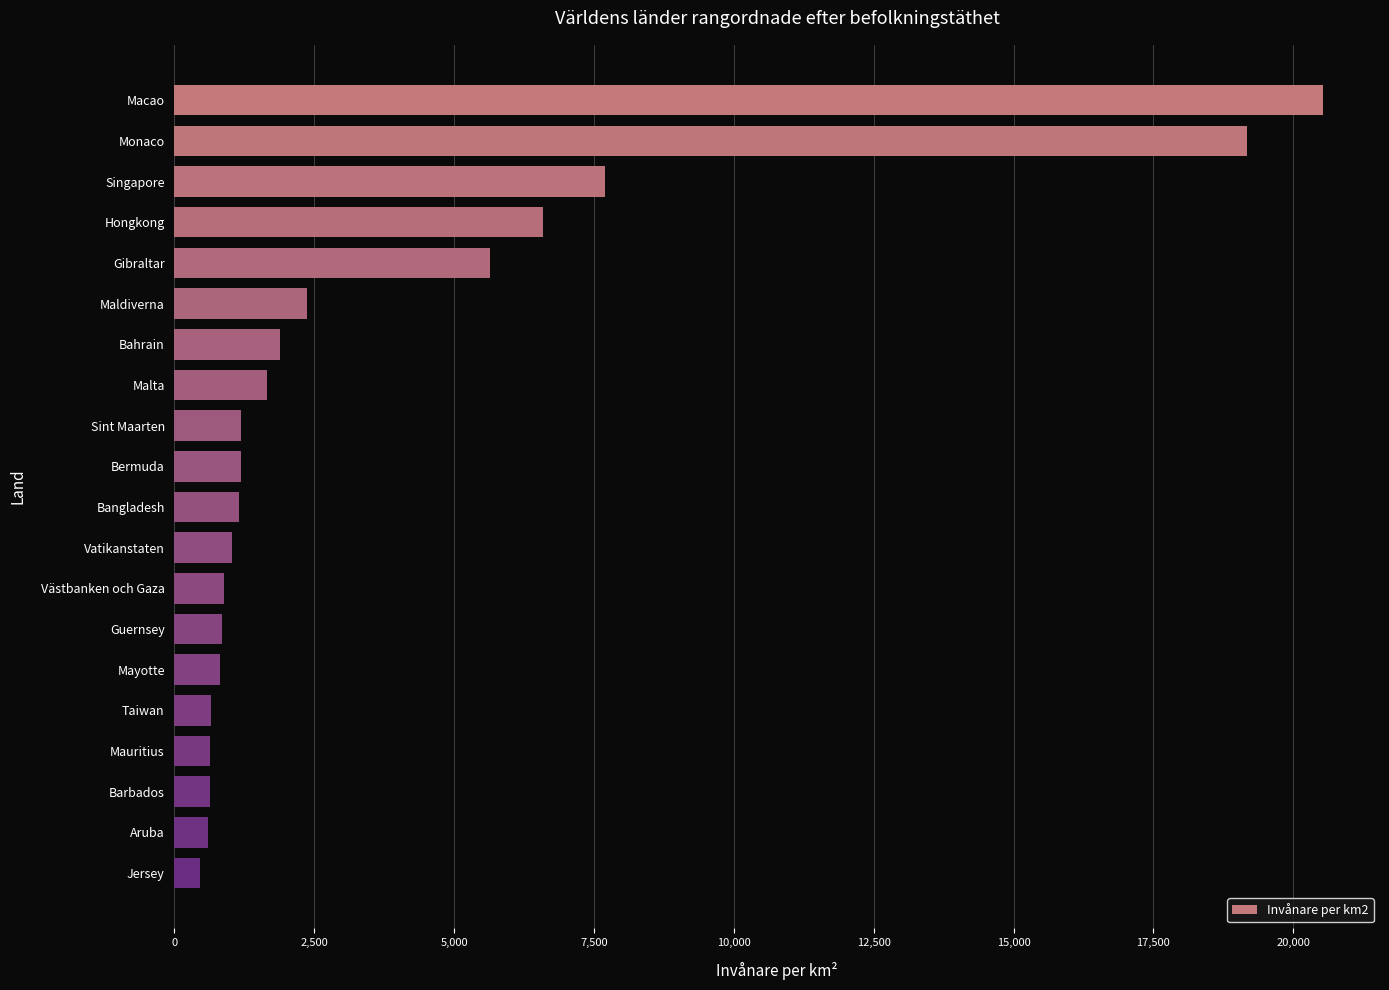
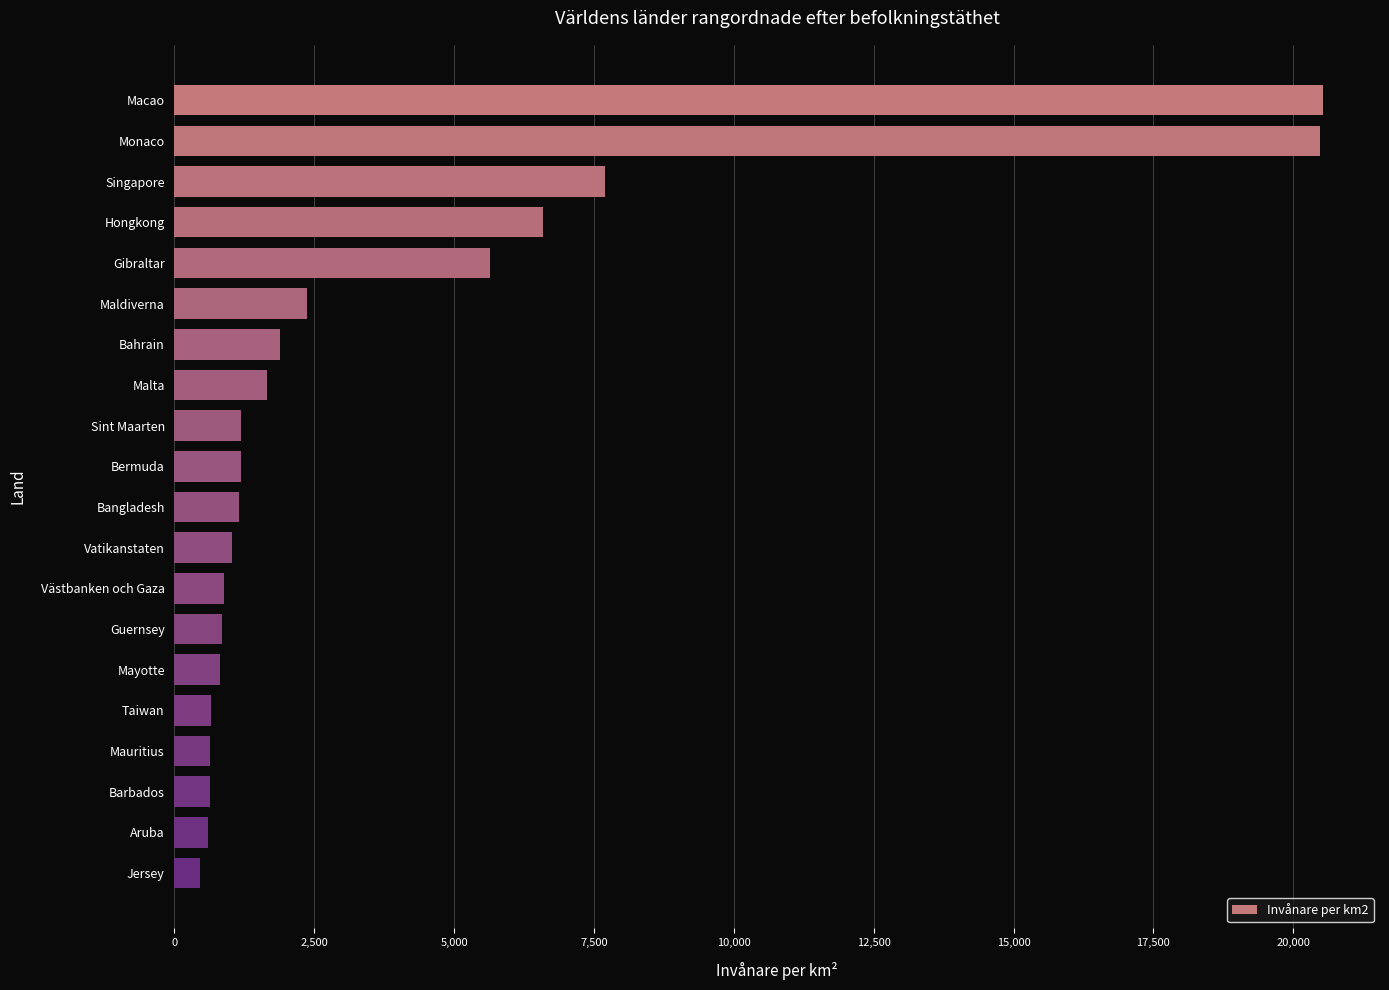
Monaco: 19,200 -> 20,500
